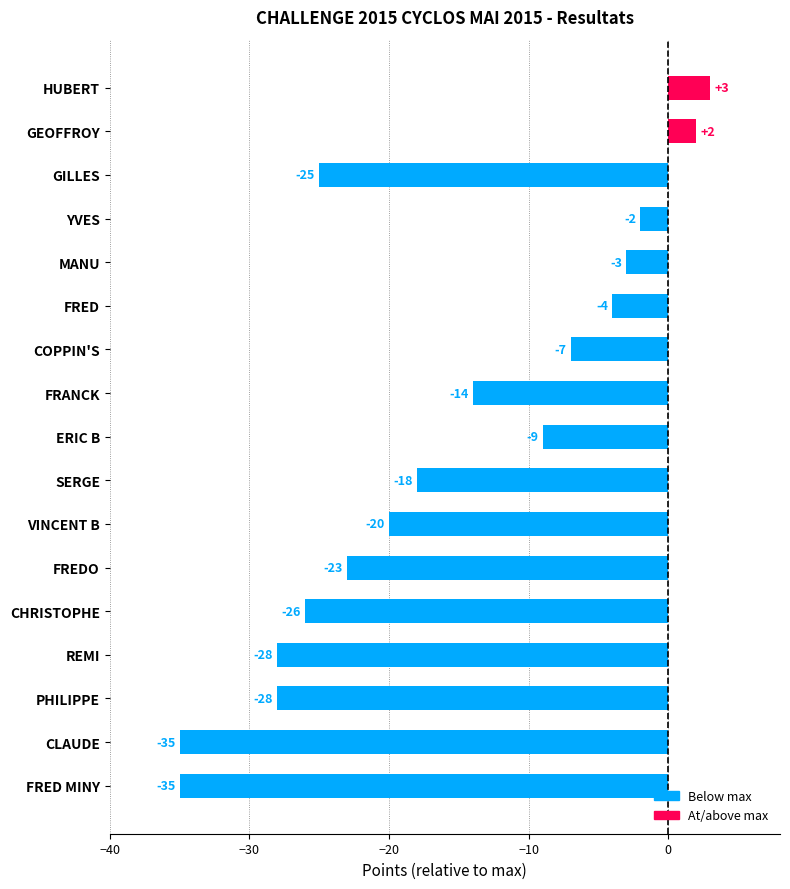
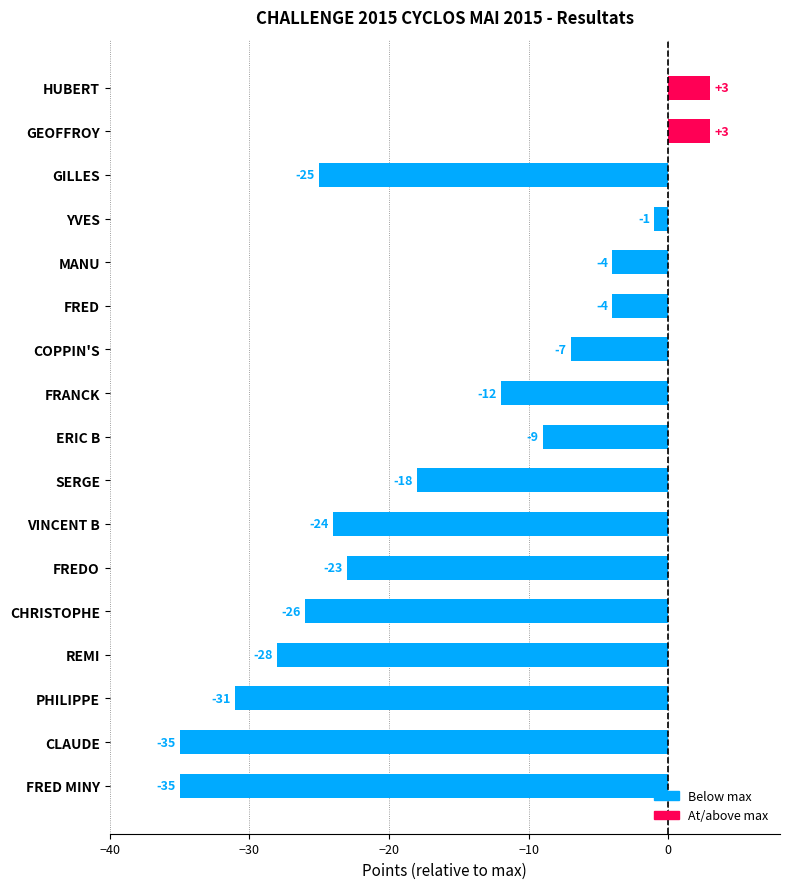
GEOFFROY: +2 -> +3
YVES: -2 -> -1
MANU: -3 -> -4
FRANCK: -14 -> -12
VINCENT B: -20 -> -24
PHILIPPE: -28 -> -31
